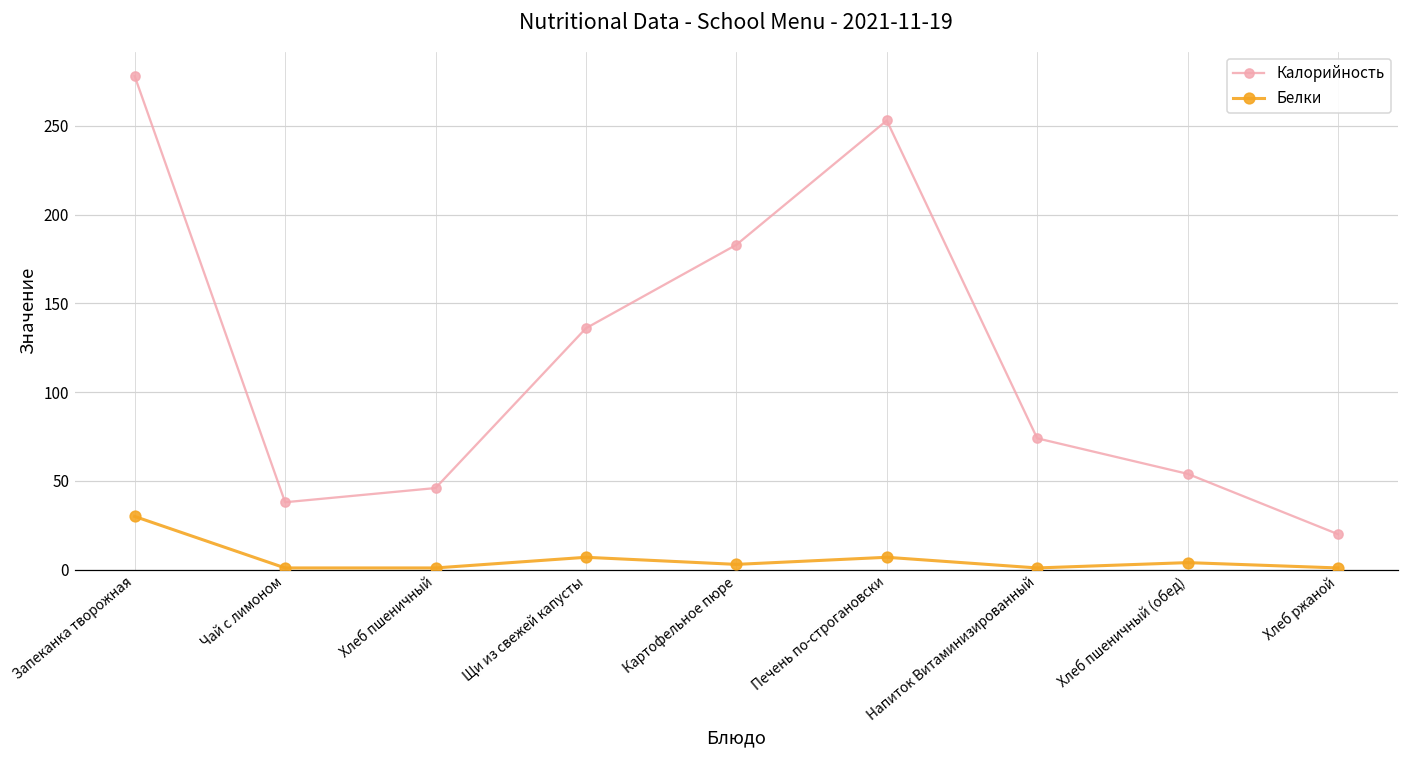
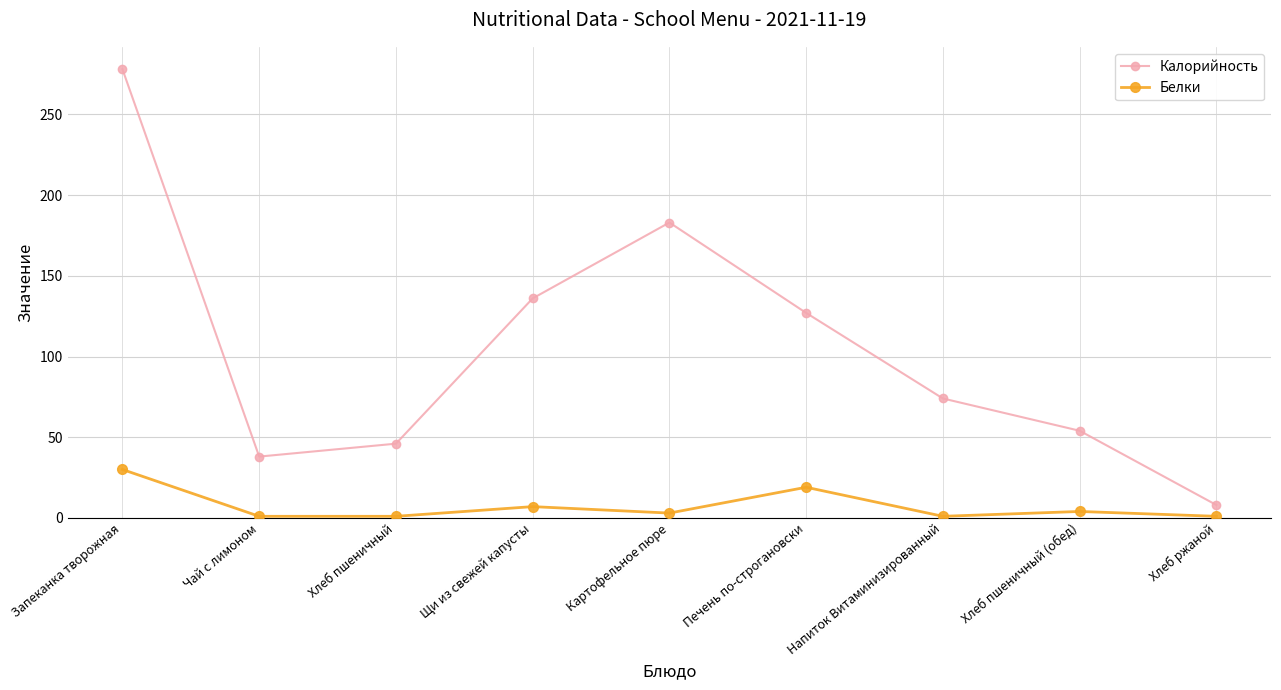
Калорийность, Печень по-строгановски: 253 -> 127
Белки, Печень по-строгановски: 7 -> 19
Калорийность, Хлеб ржаной: 20 -> 8
